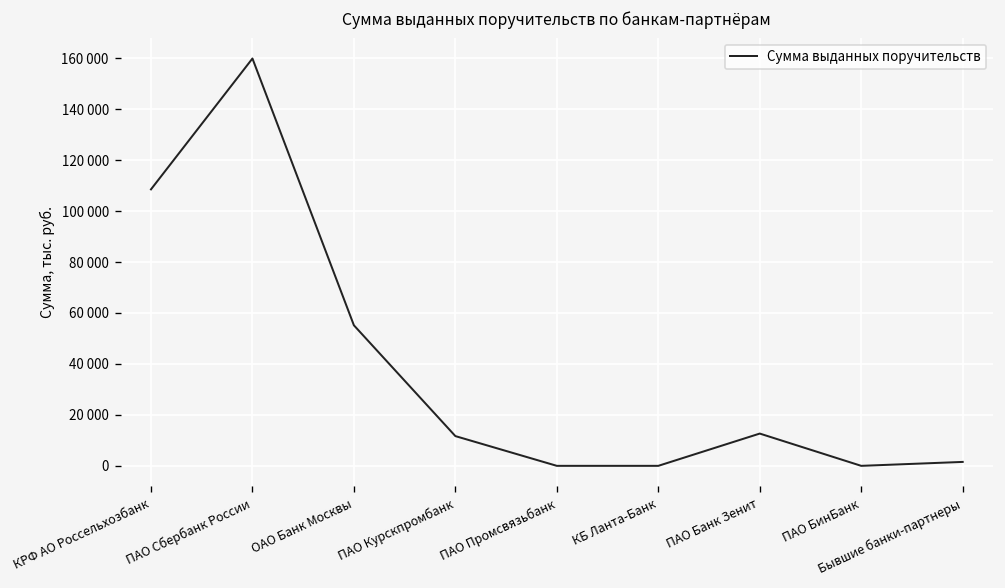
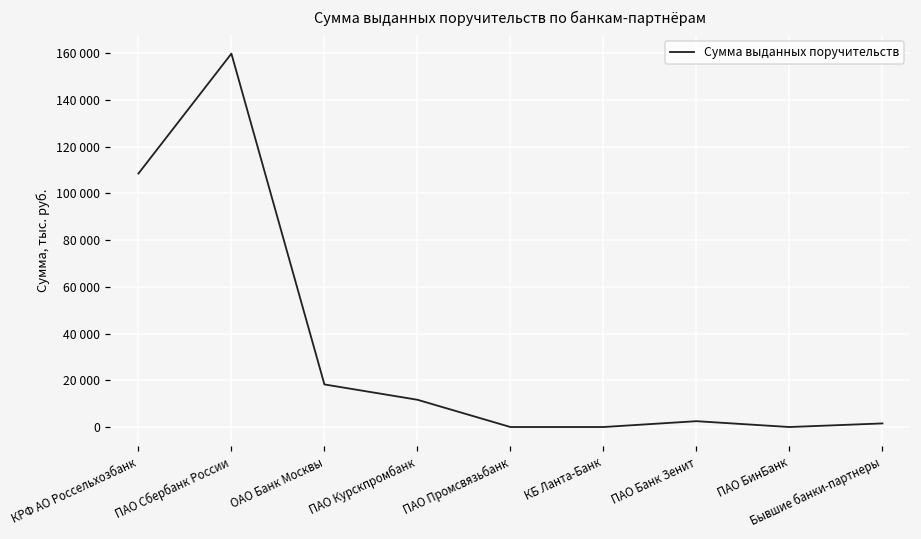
ОАО Банк Москвы: 55000 -> 18000
ПАО Банк Зенит: 13000 -> 3000
